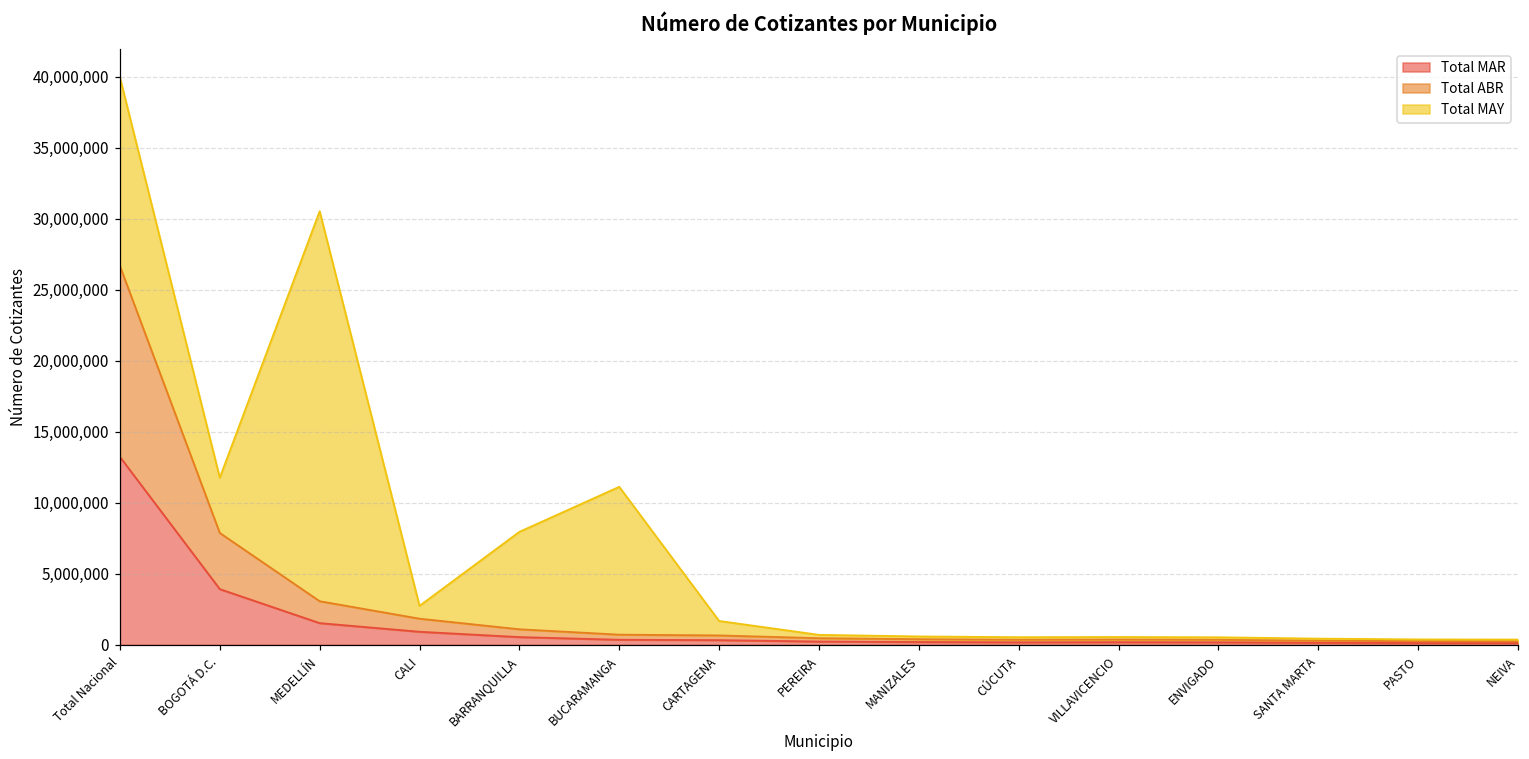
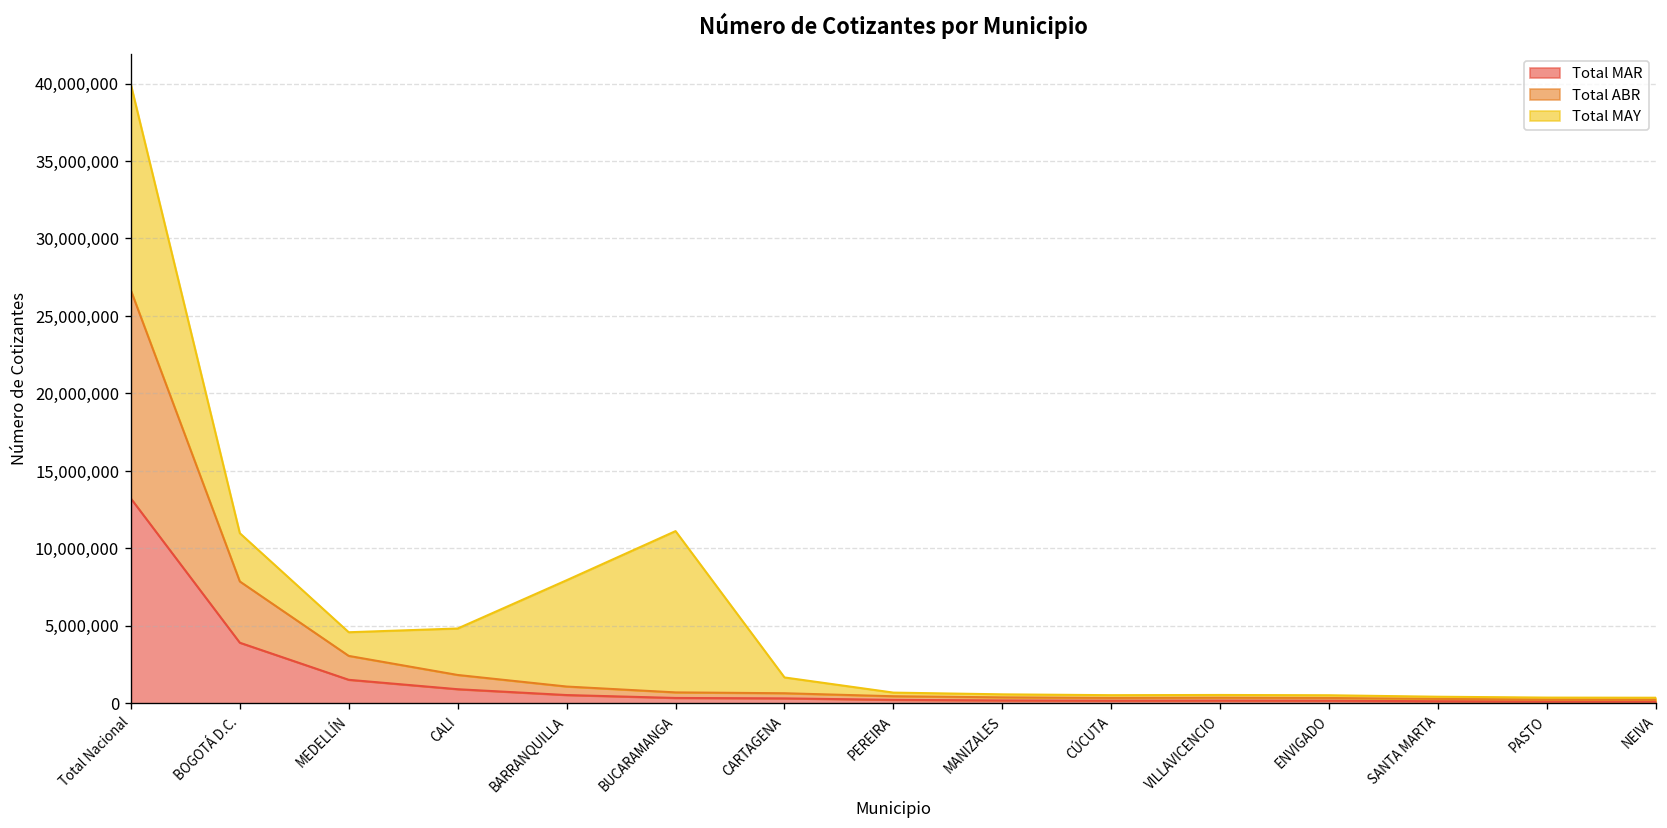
Total MAY, BOGOTÁ D.C.: 3,900,000 -> 3,100,000
Total MAY, MEDELLÍN: 27,500,000 -> 1,500,000
Total MAY, CALI: 900,000 -> 3,000,000
